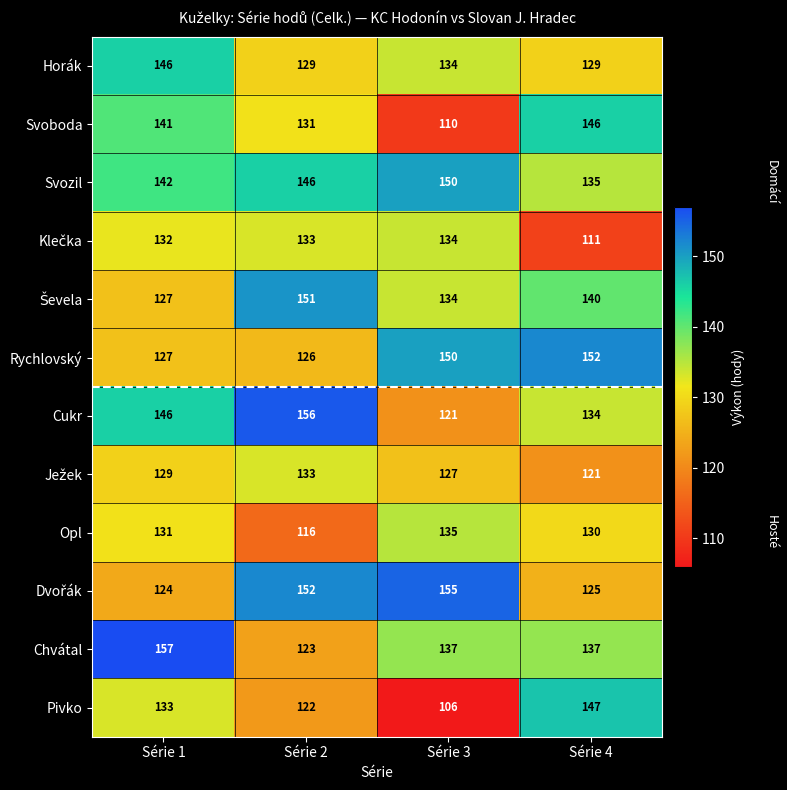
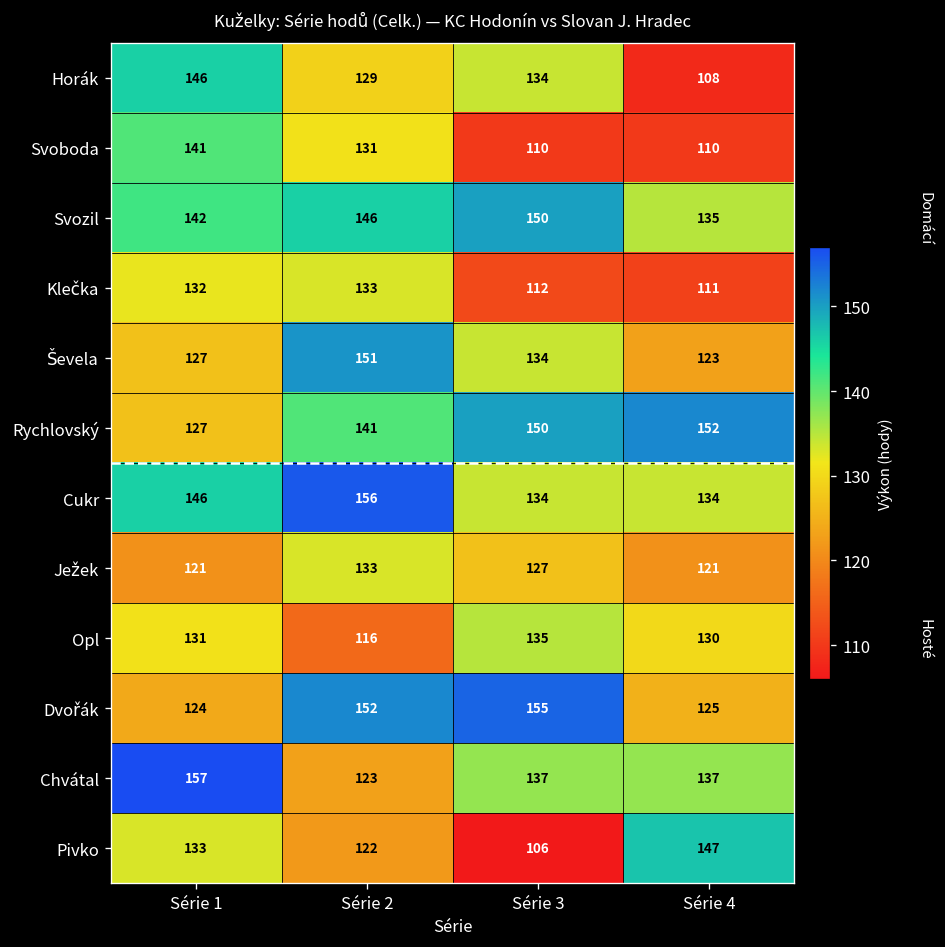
Horák, Série 4: 129 -> 108
Svoboda, Série 4: 146 -> 110
Klečka, Série 3: 134 -> 112
Ševela, Série 4: 140 -> 123
Rychlovský, Série 2: 126 -> 141
Cukr, Série 3: 121 -> 134
Ježek, Série 1: 129 -> 121
